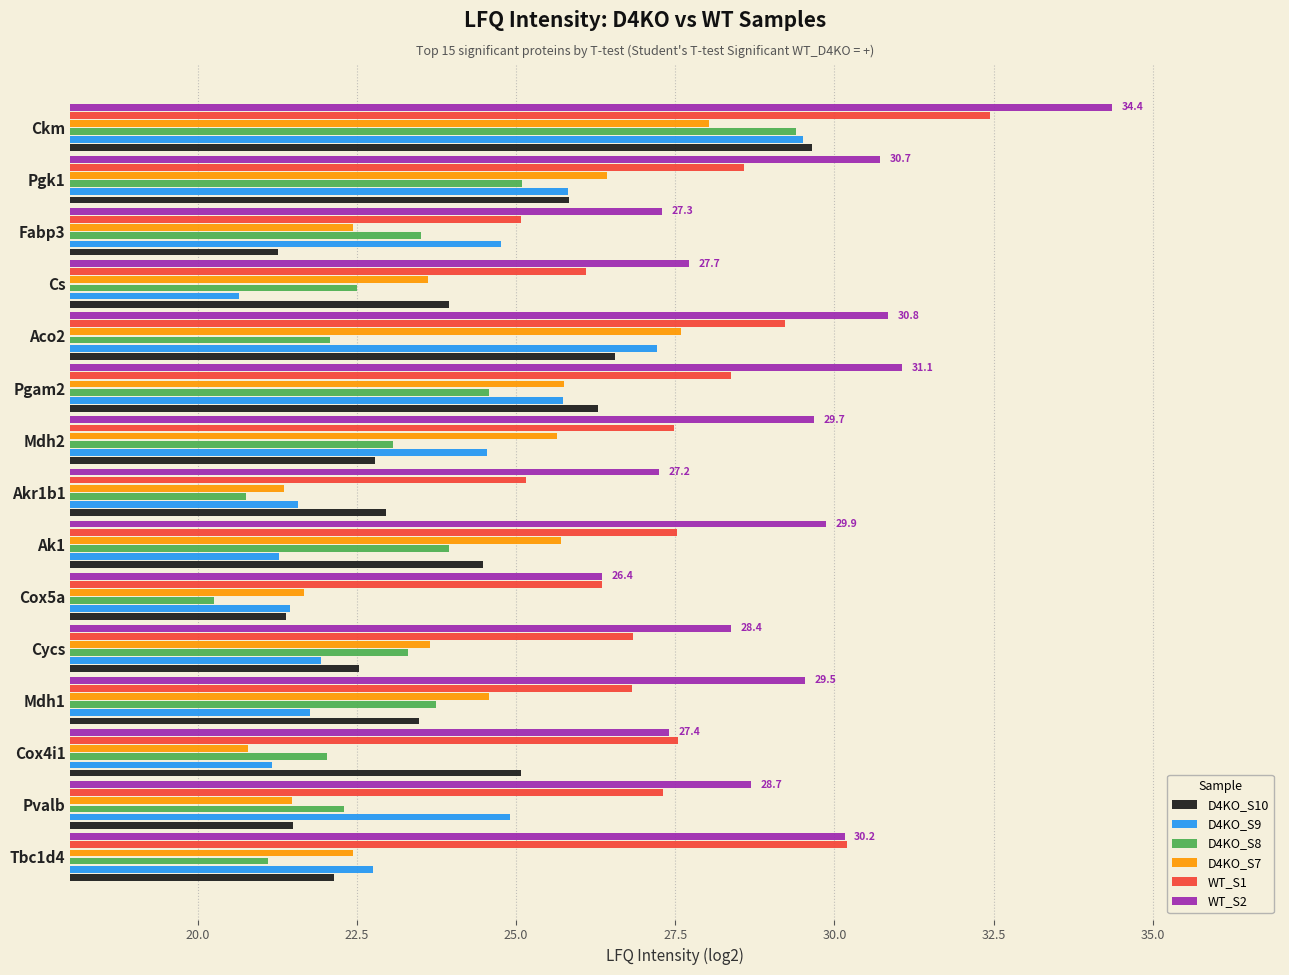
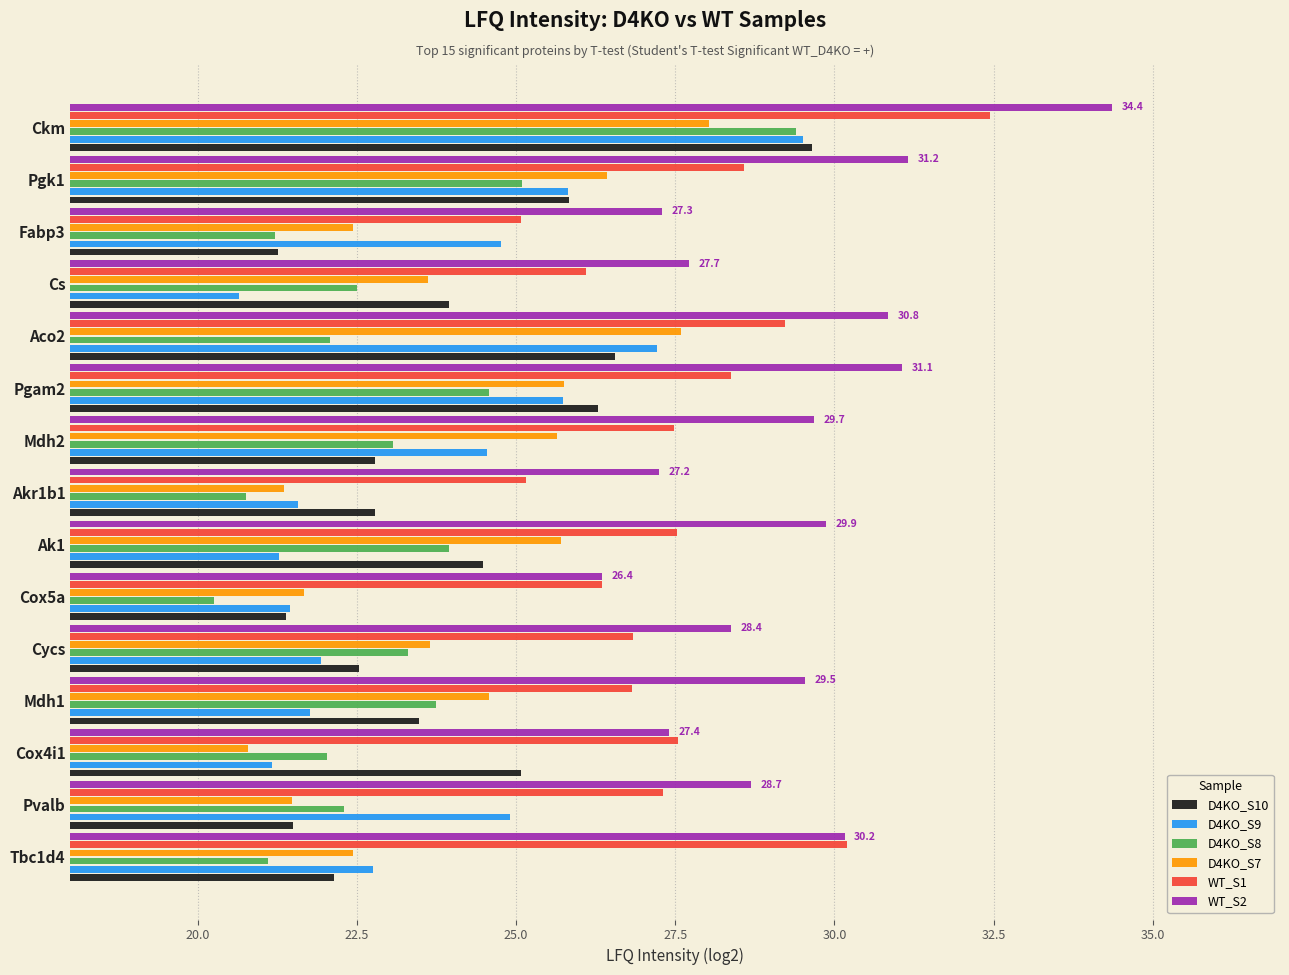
WT_S2, Pgk1: 30.7 -> 31.2
D4KO_S8, Fabp3: 23.5 -> 21.2
D4KO_S10, Akr1b1: 23.0 -> 22.8
